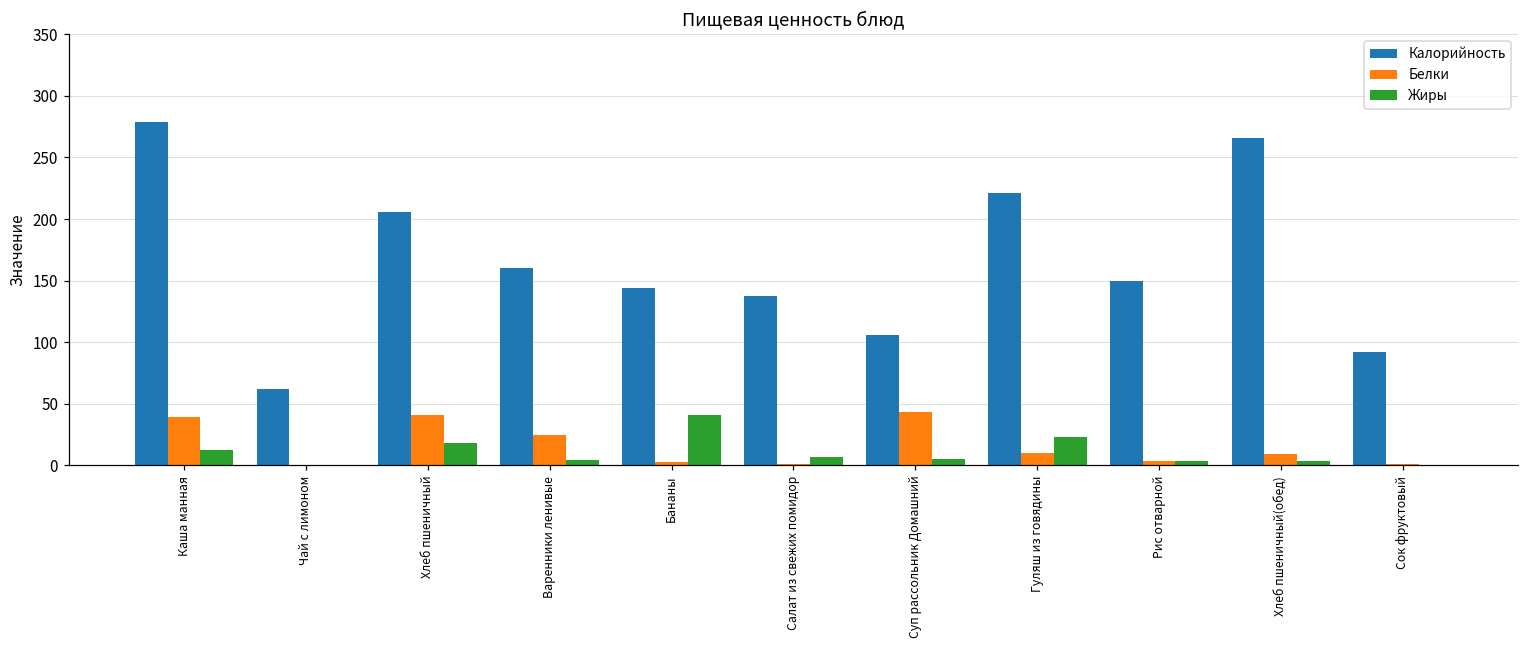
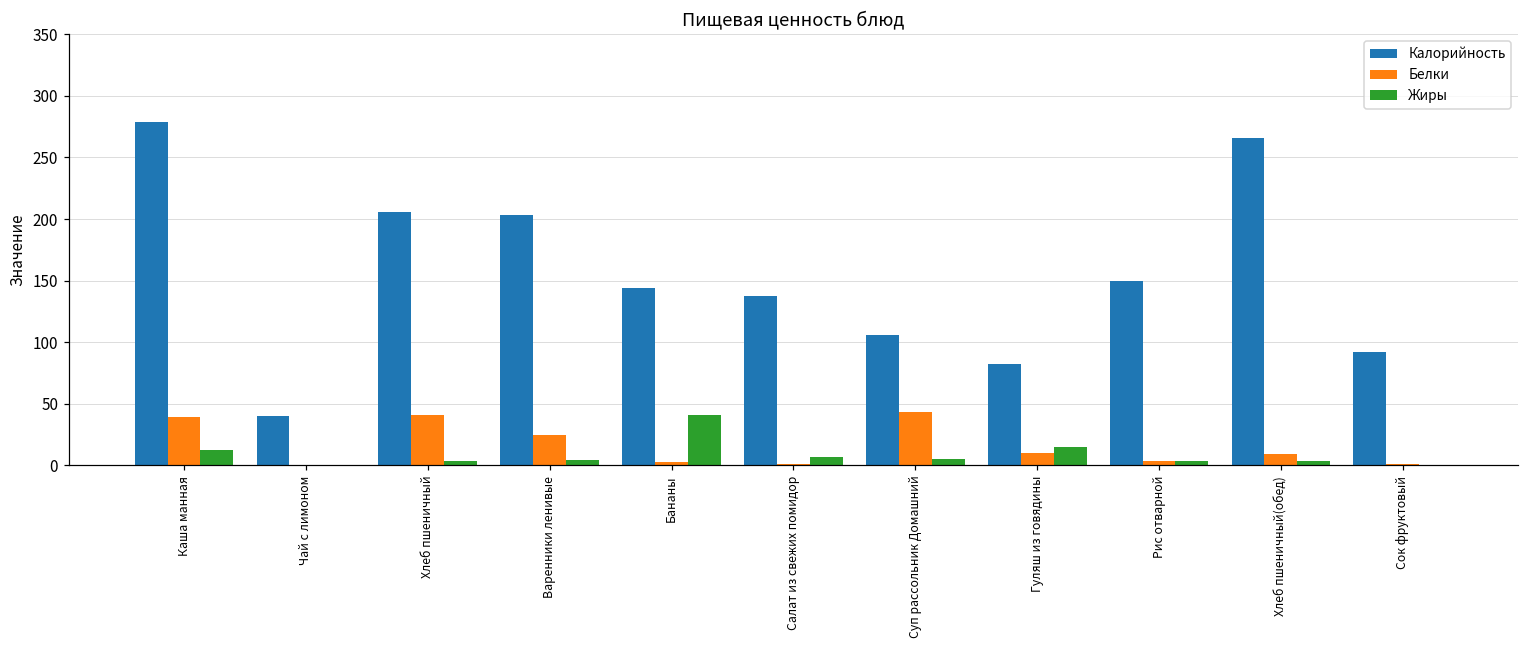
Калорийность, Чай с лимоном: 62 -> 40
Жиры, Хлеб пшеничный: 18 -> 3
Калорийность, Варенники ленивые: 160 -> 203
Калорийность, Гуляш из говядины: 221 -> 82
Жиры, Гуляш из говядины: 23 -> 15
